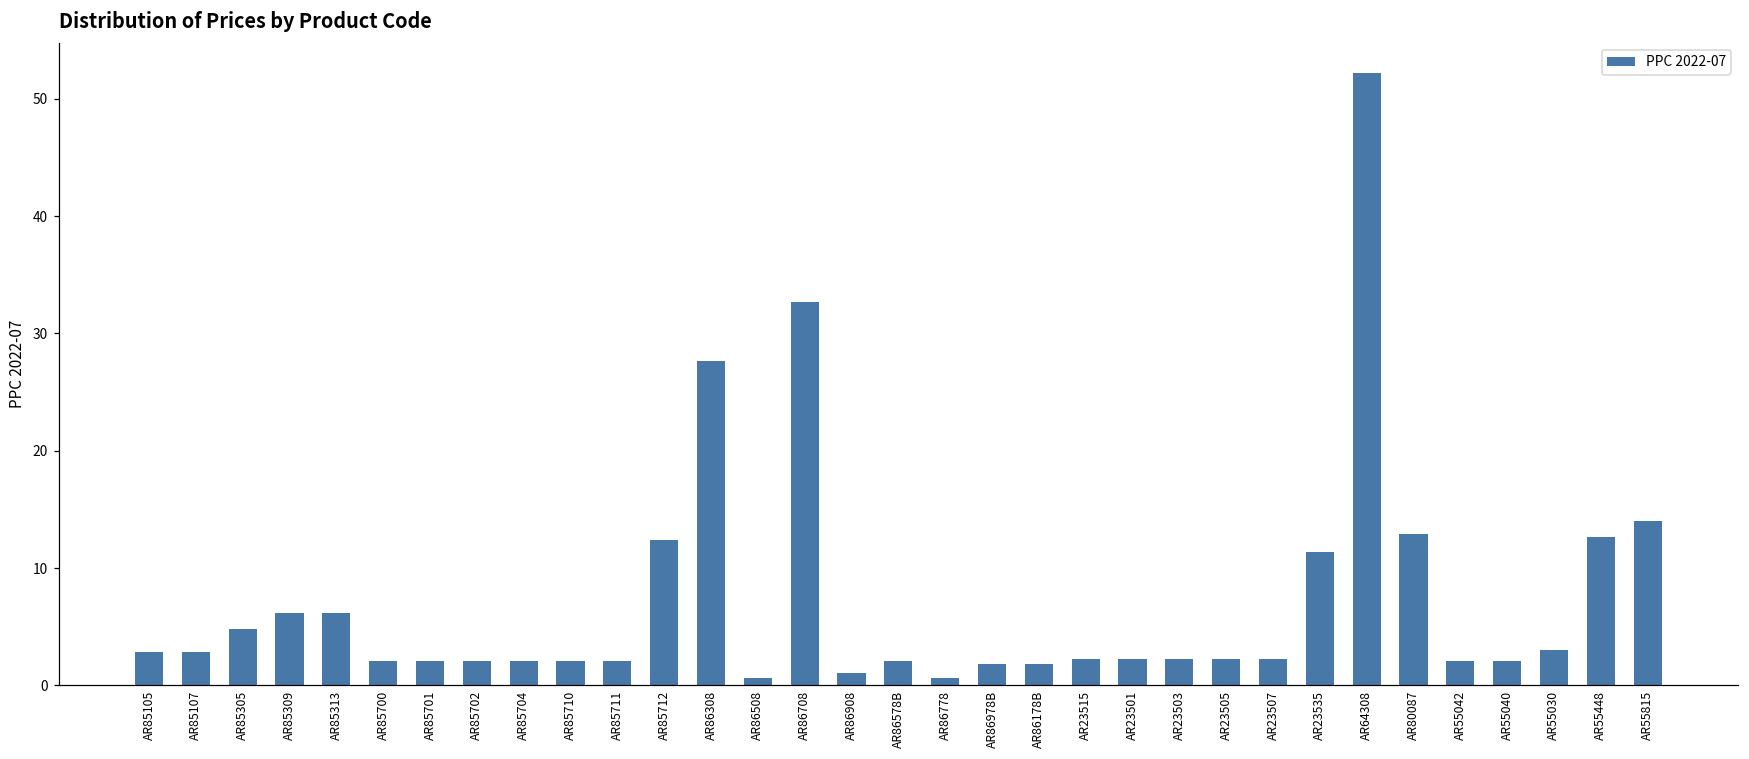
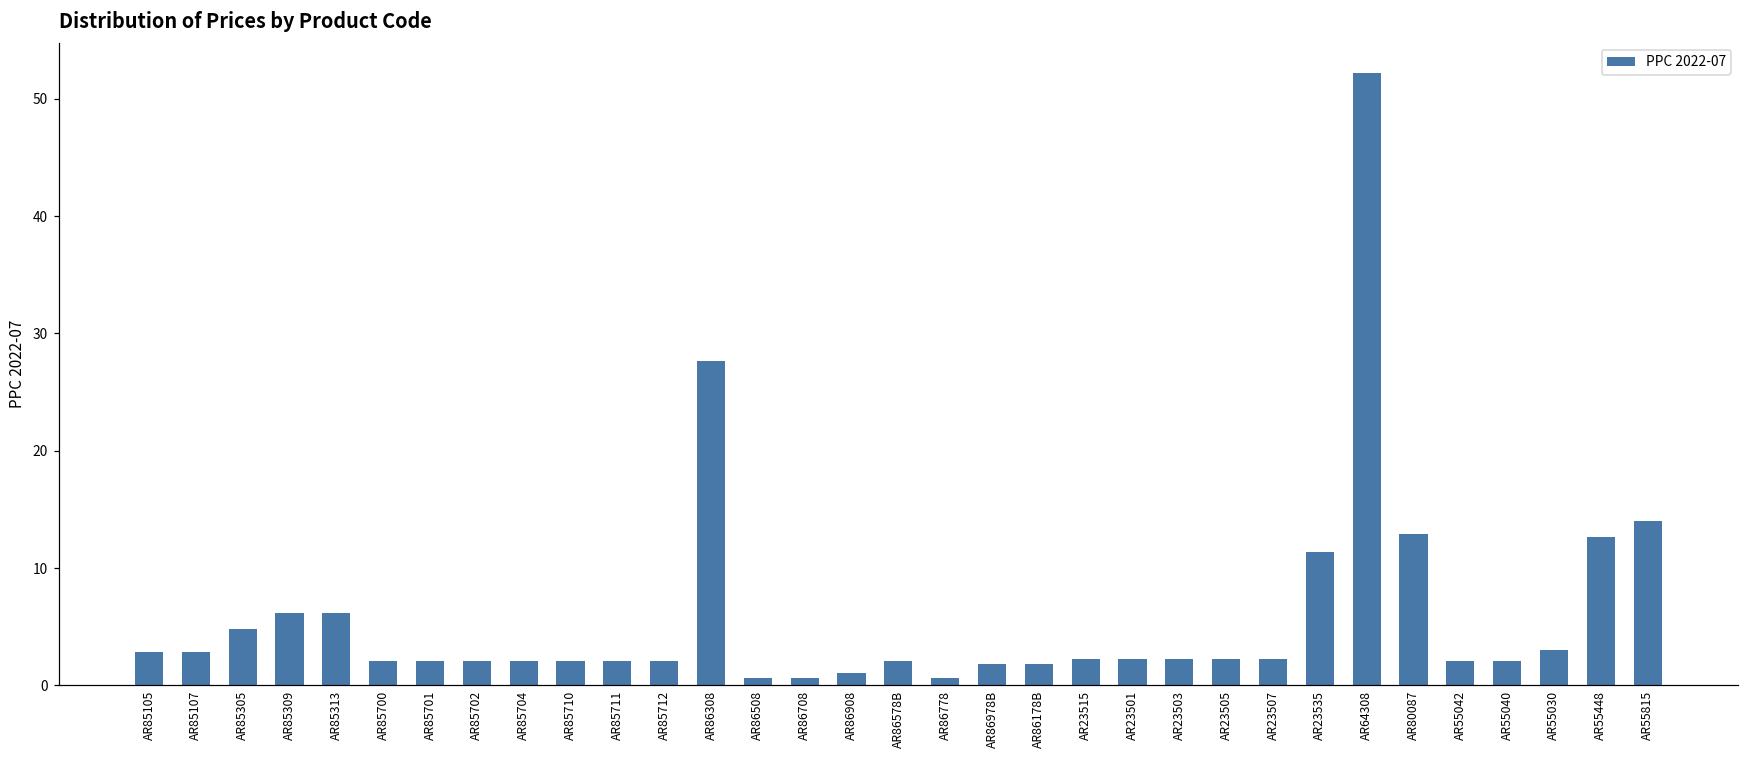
AR85712: 12.4 -> 2.1
AR86708: 32.7 -> 0.6
